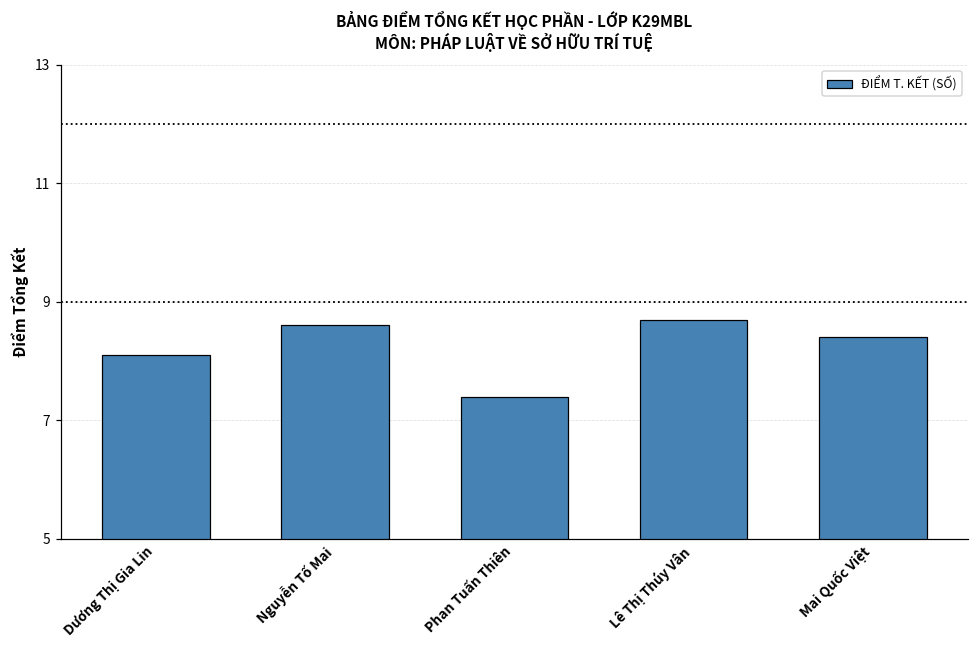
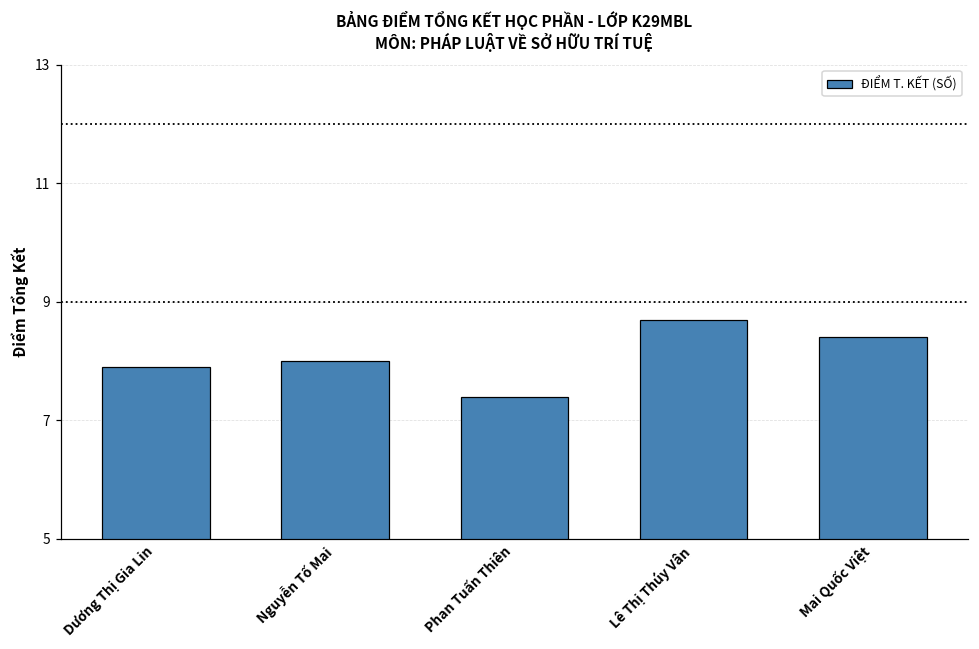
Dương Thị Gia Lin: 8.1 -> 7.9
Nguyễn Tố Mai: 8.6 -> 8.0
